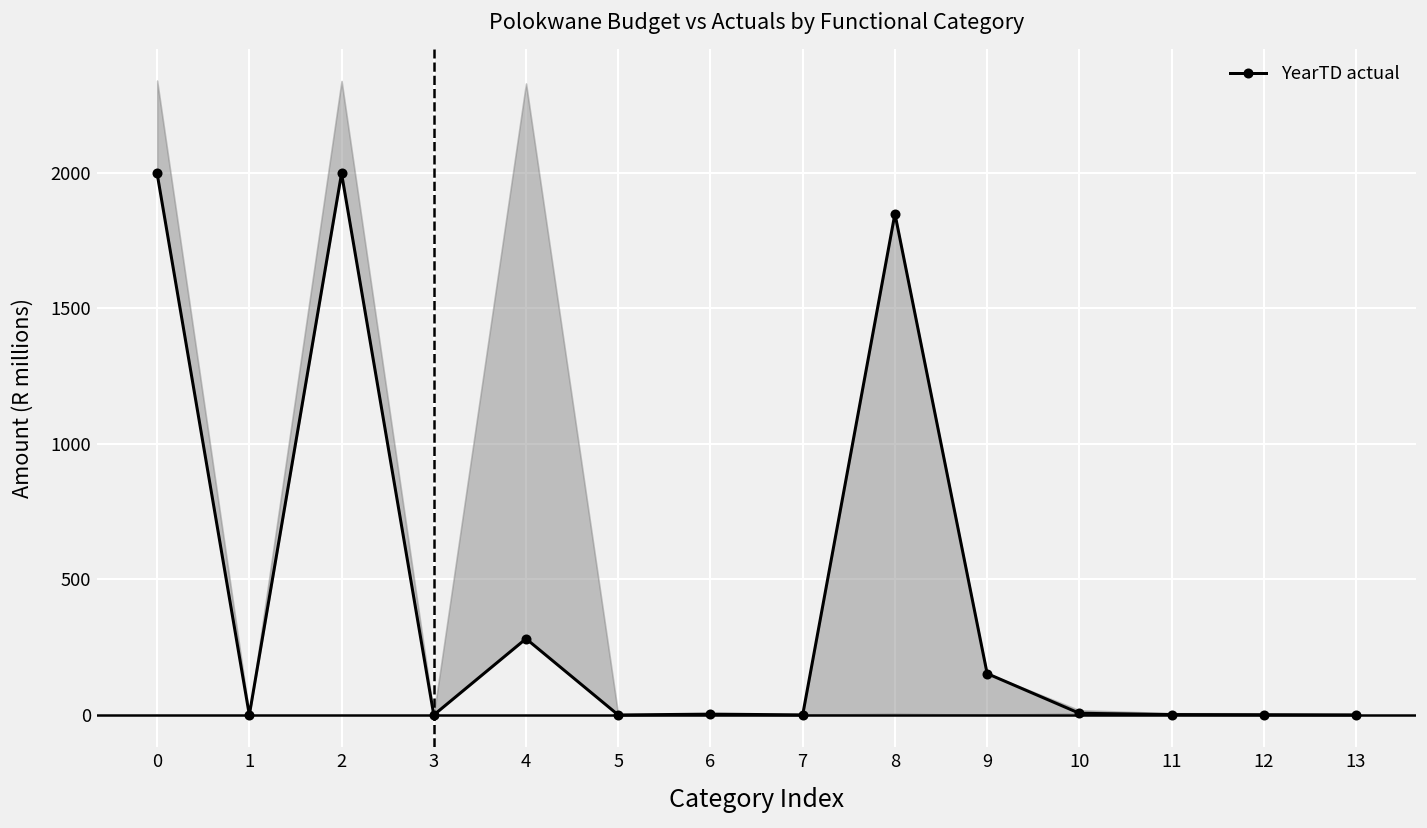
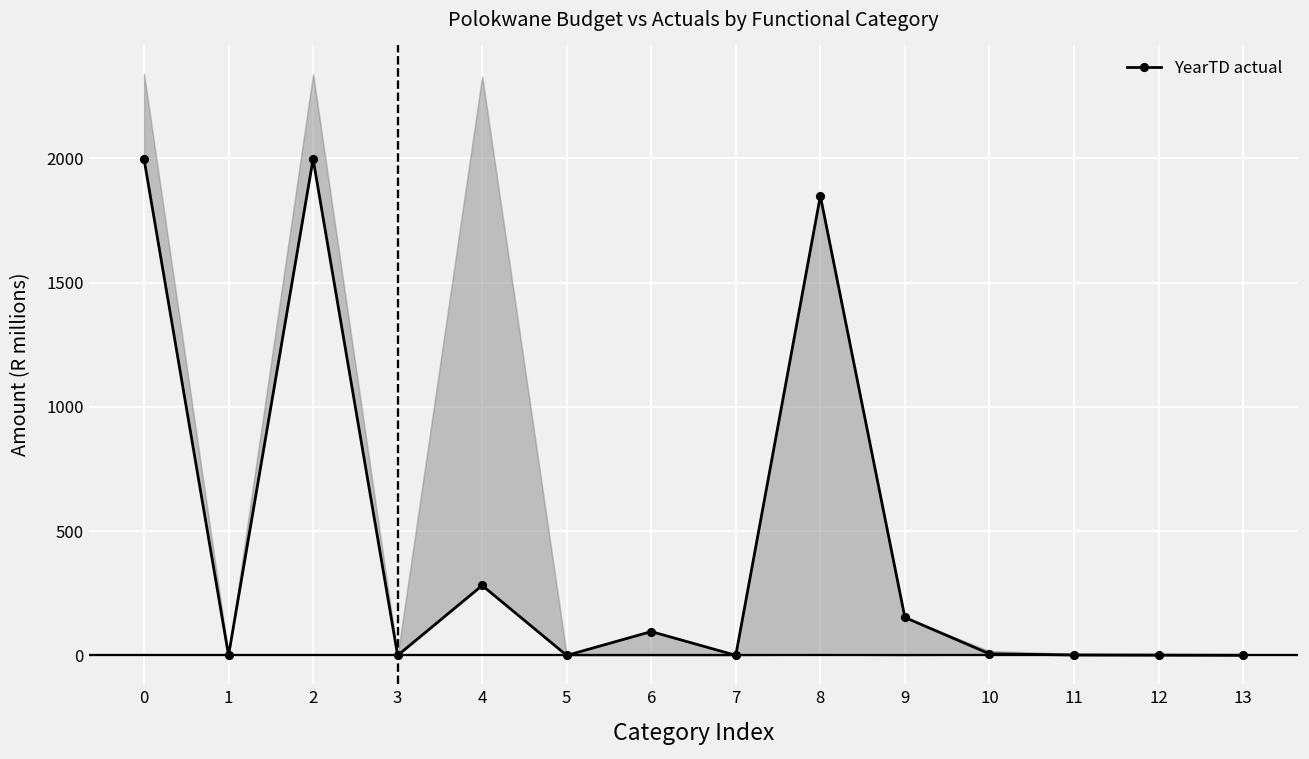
YearTD actual, 6: 0 -> 100
